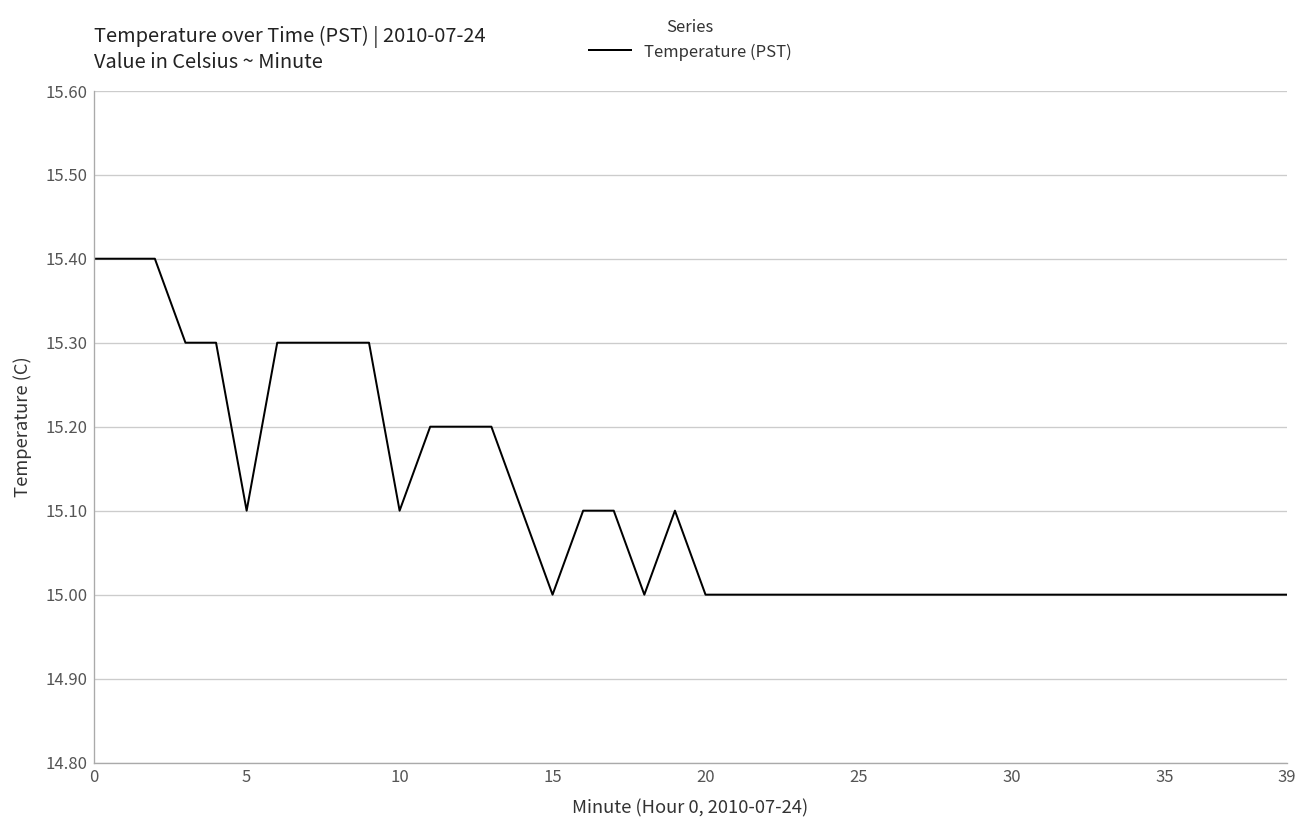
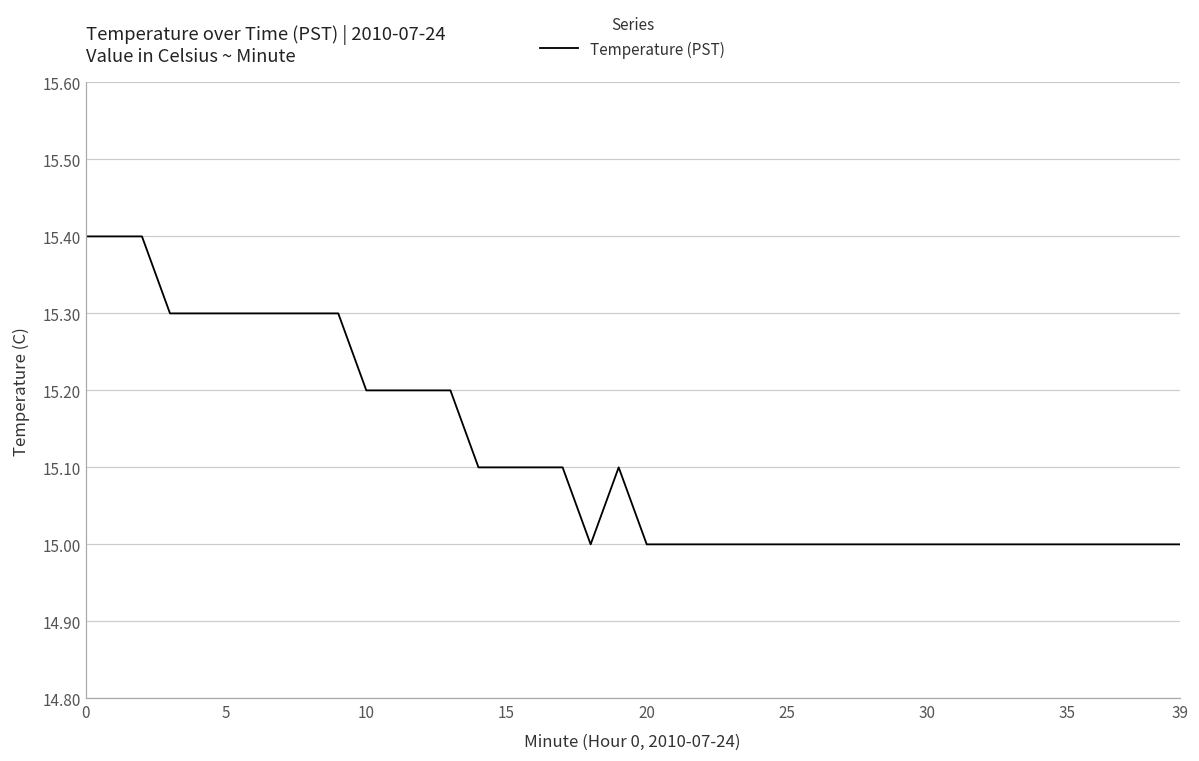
5: 15.1 -> 15.3
10: 15.1 -> 15.2
15: 15.0 -> 15.1
